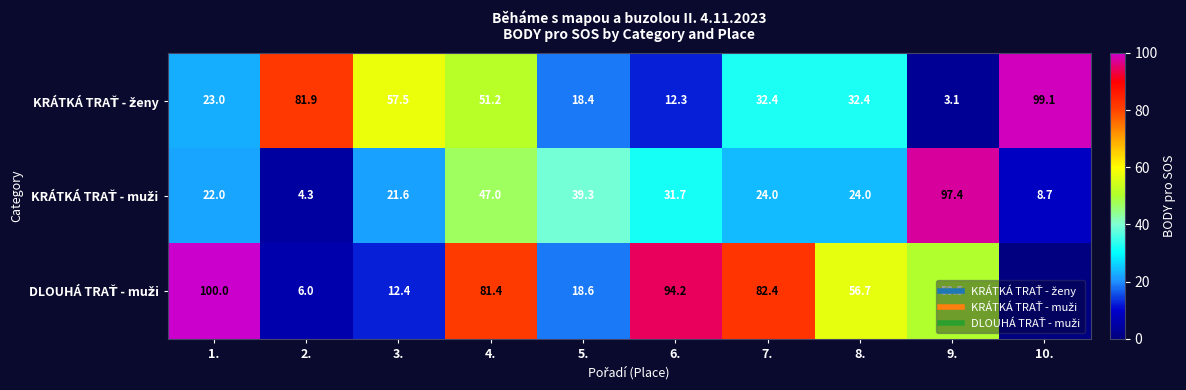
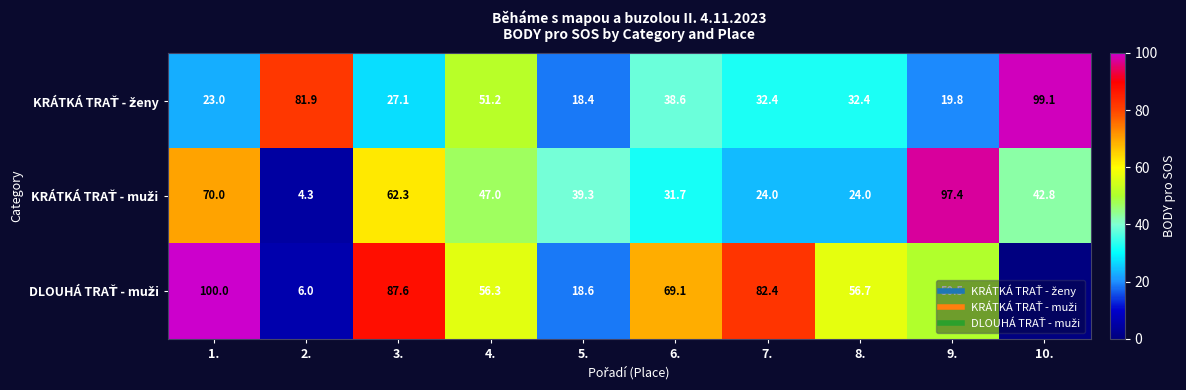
KRÁTKÁ TRAŤ - ženy, 3.: 57.5 -> 27.1
KRÁTKÁ TRAŤ - ženy, 6.: 12.3 -> 38.6
KRÁTKÁ TRAŤ - ženy, 9.: 3.1 -> 19.8
KRÁTKÁ TRAŤ - muži, 1.: 22.0 -> 70.0
KRÁTKÁ TRAŤ - muži, 3.: 21.6 -> 62.3
KRÁTKÁ TRAŤ - muži, 10.: 8.7 -> 42.8
DLOUHÁ TRAŤ - muži, 3.: 12.4 -> 87.6
DLOUHÁ TRAŤ - muži, 4.: 81.4 -> 56.3
DLOUHÁ TRAŤ - muži, 6.: 94.2 -> 69.1
